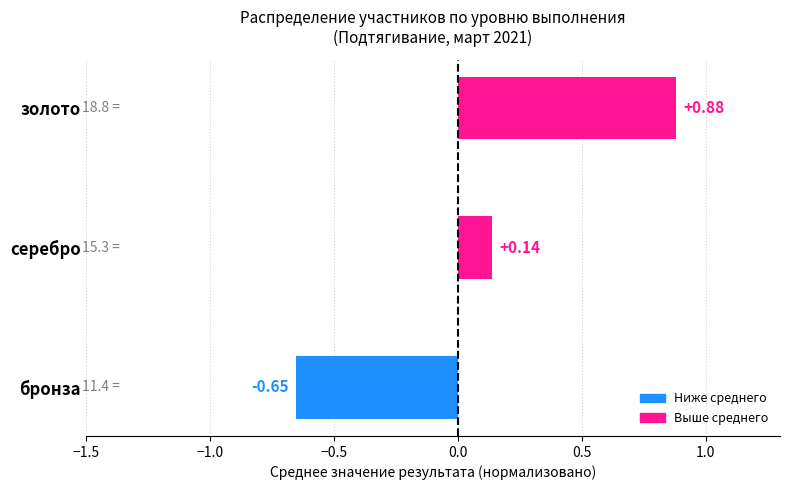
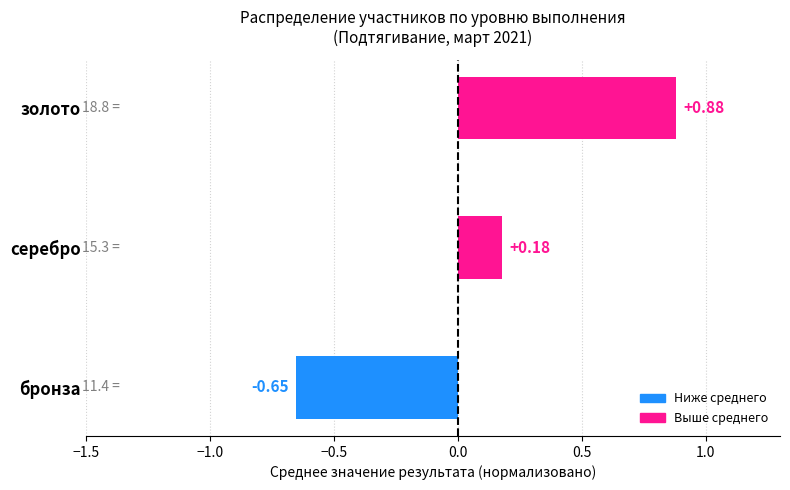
серебро: +0.14 -> +0.18
